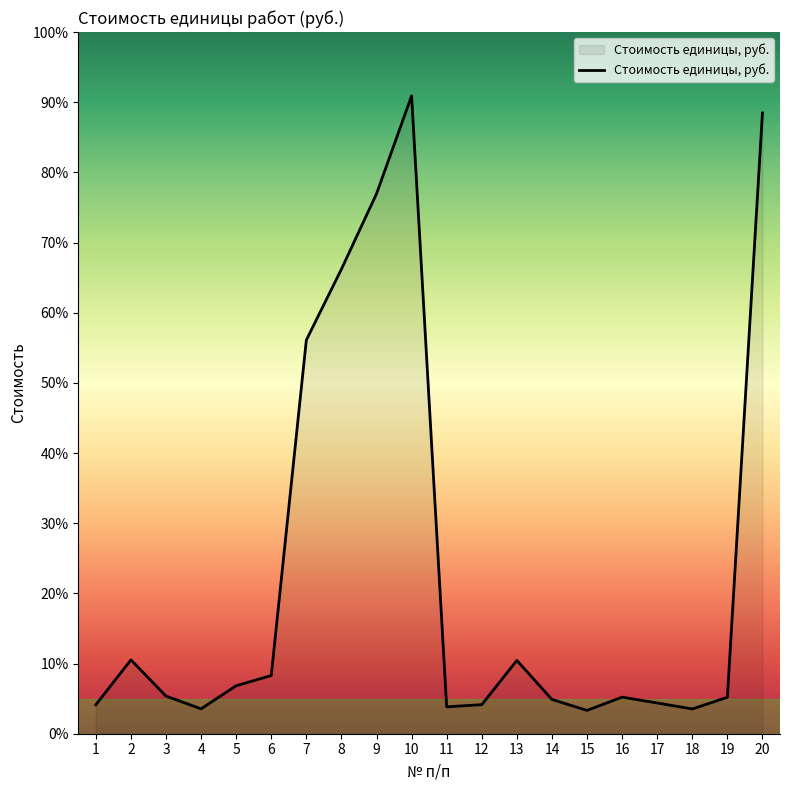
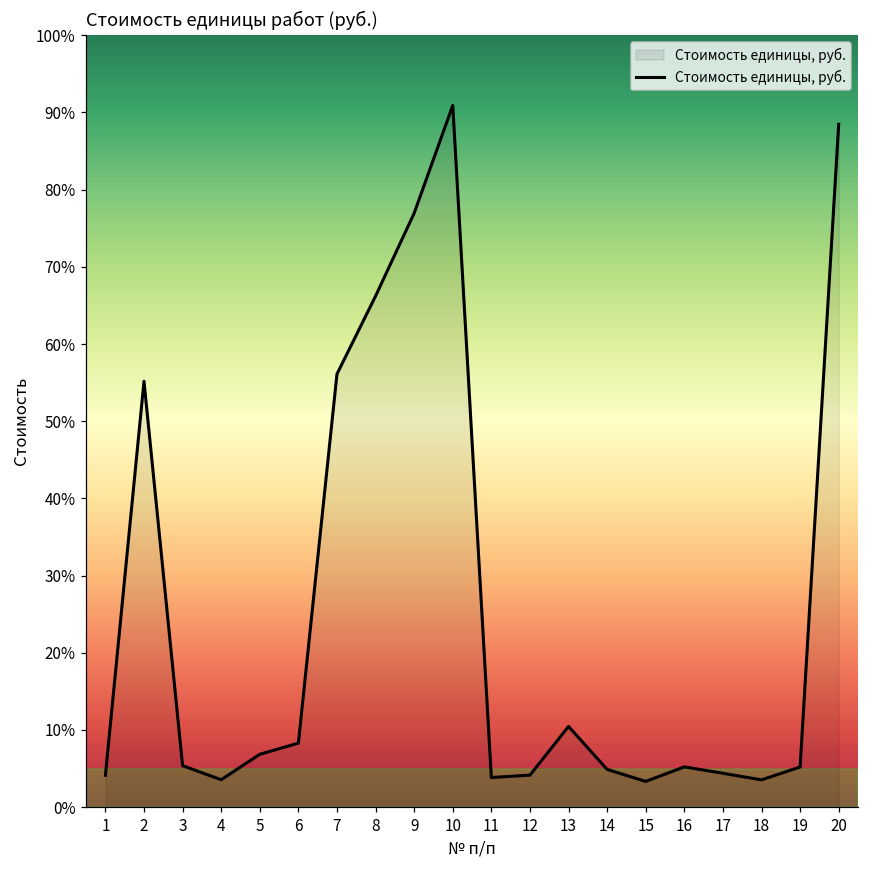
2: 11% -> 55%
